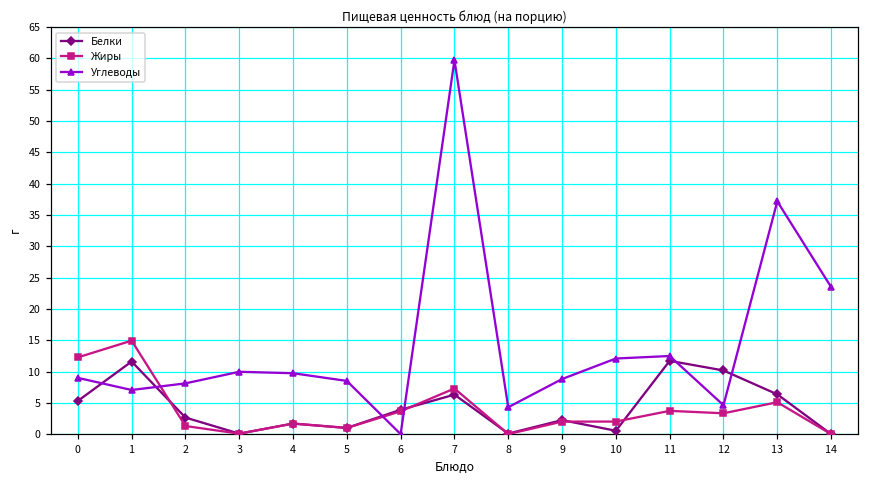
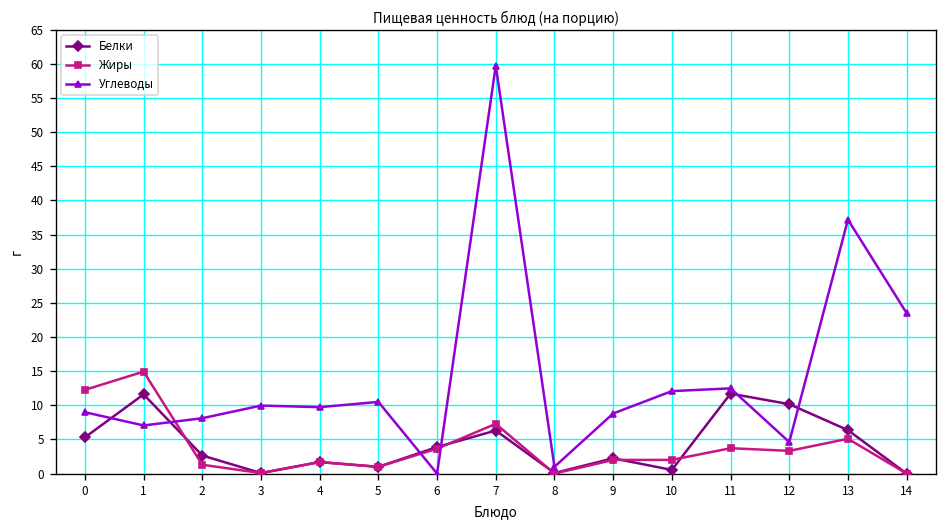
Углеводы, 5: 9 -> 11
Углеводы, 8: 4 -> 1
